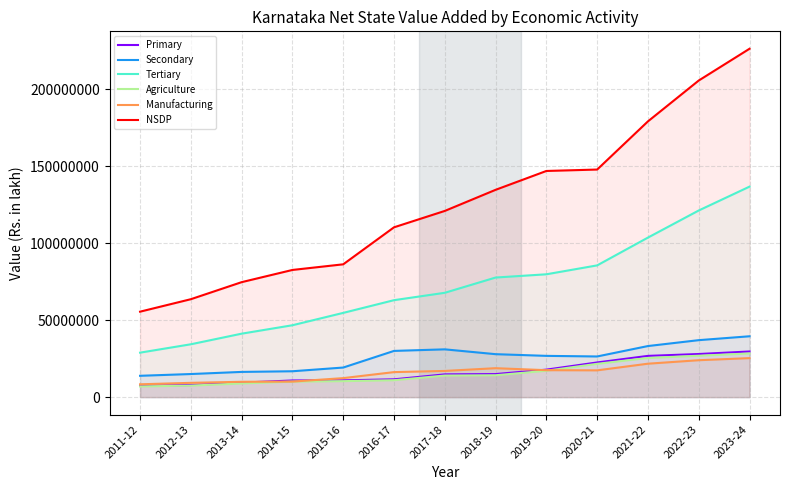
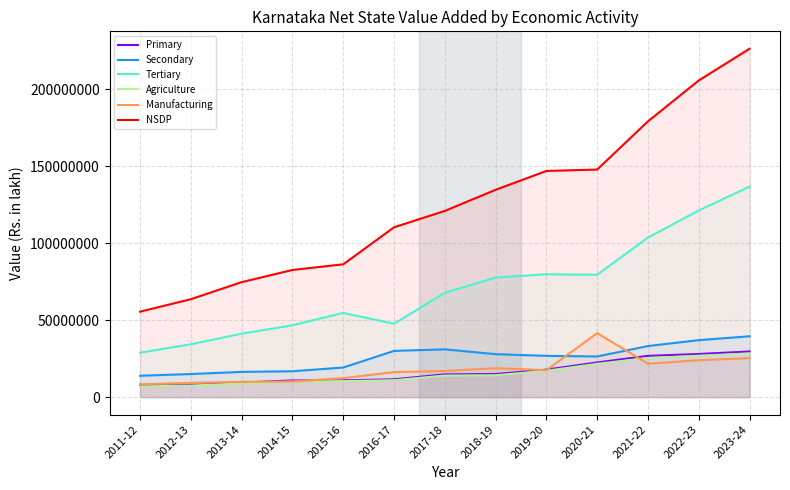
Tertiary, 2016-17: 63000000 -> 48000000
Tertiary, 2020-21: 86000000 -> 79000000
Manufacturing, 2020-21: 17000000 -> 42000000
